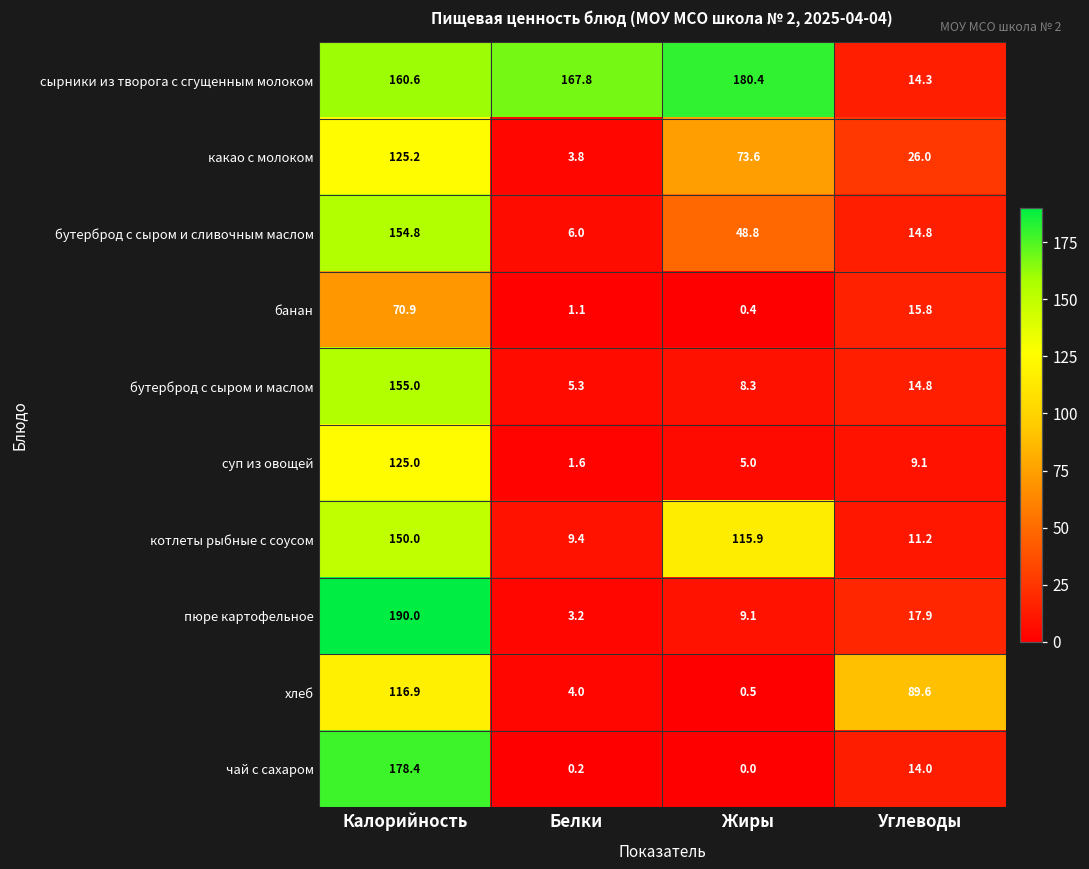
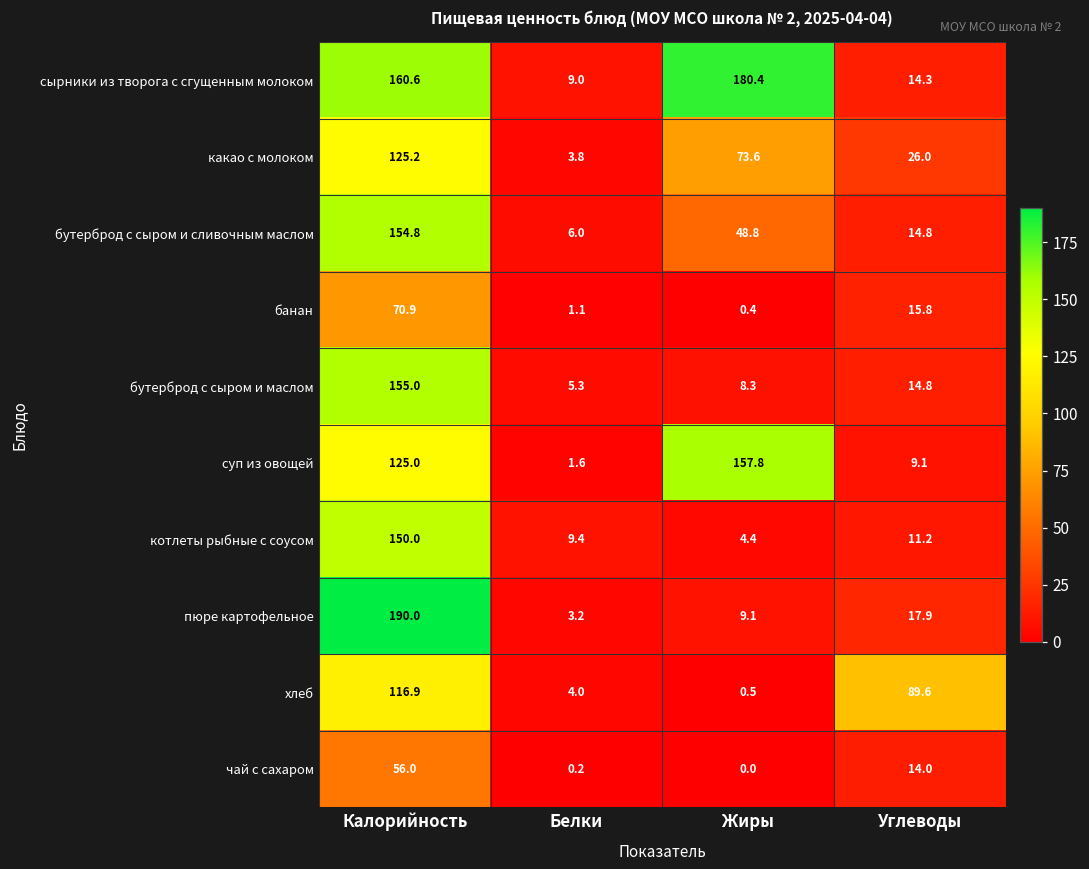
сырники из творога с сгущенным молоком, Белки: 167.8 -> 9.0
суп из овощей, Жиры: 5.0 -> 157.8
котлеты рыбные с соусом, Жиры: 115.9 -> 4.4
чай с сахаром, Калорийность: 178.4 -> 56.0
